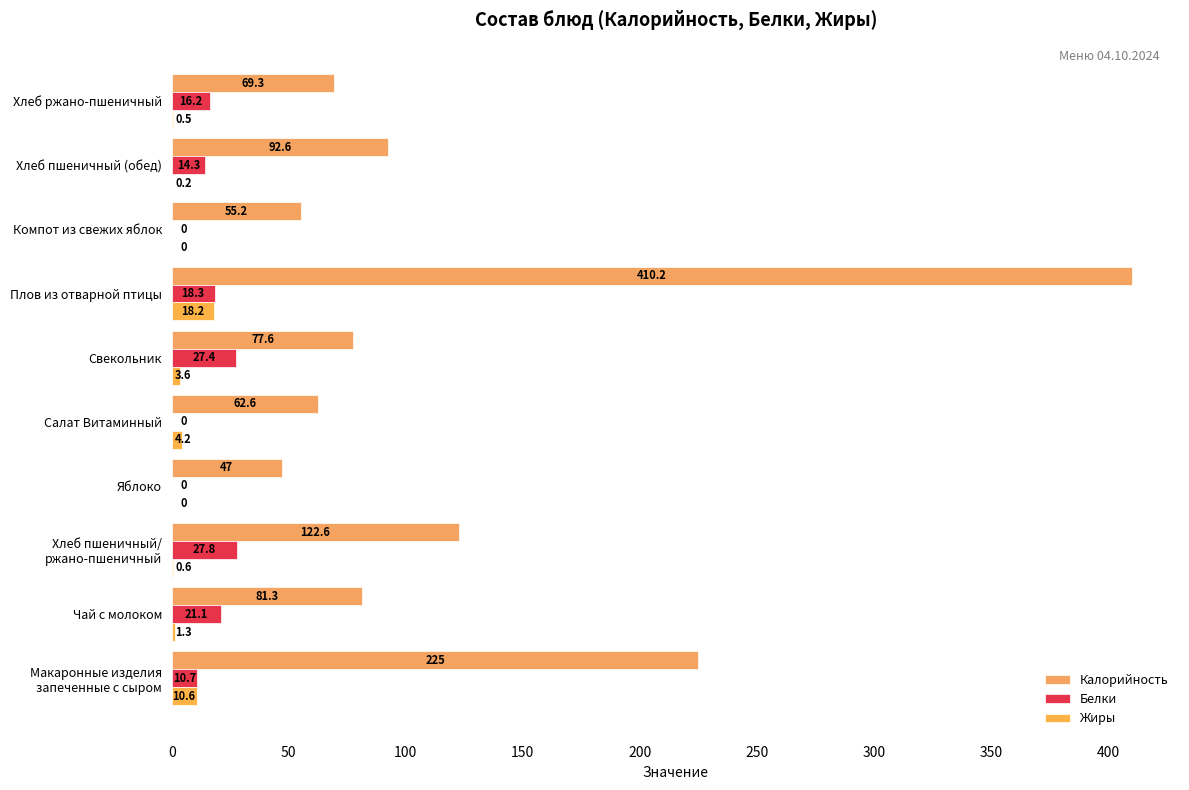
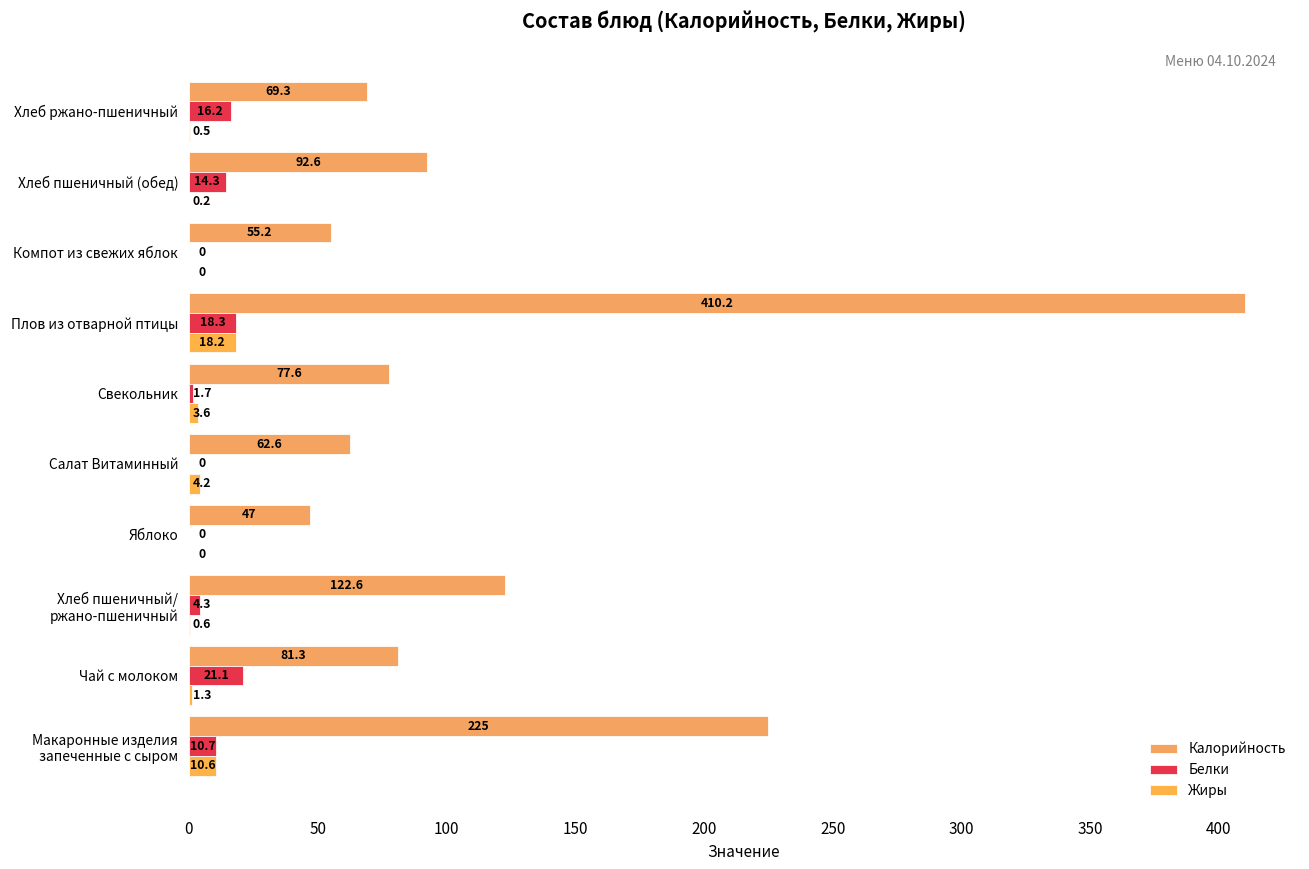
Белки, Свекольник: 27.4 -> 1.7
Белки, Хлеб пшеничный/ ржано-пшеничный: 27.8 -> 4.3
